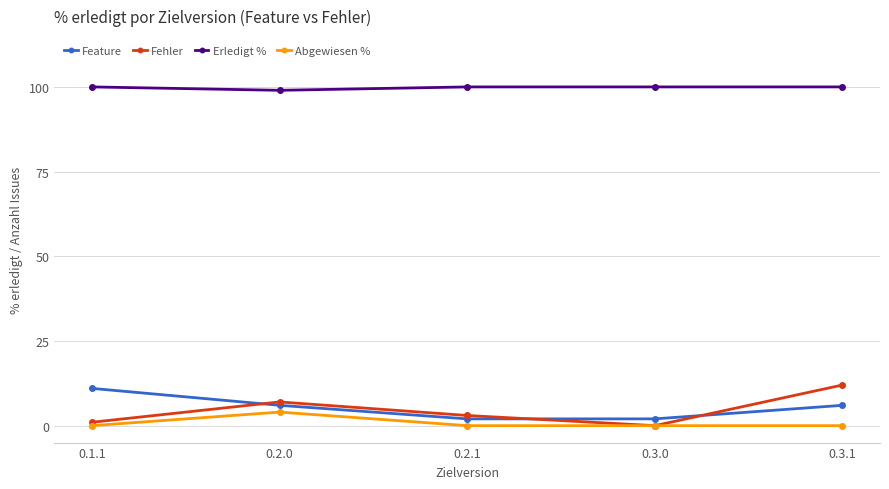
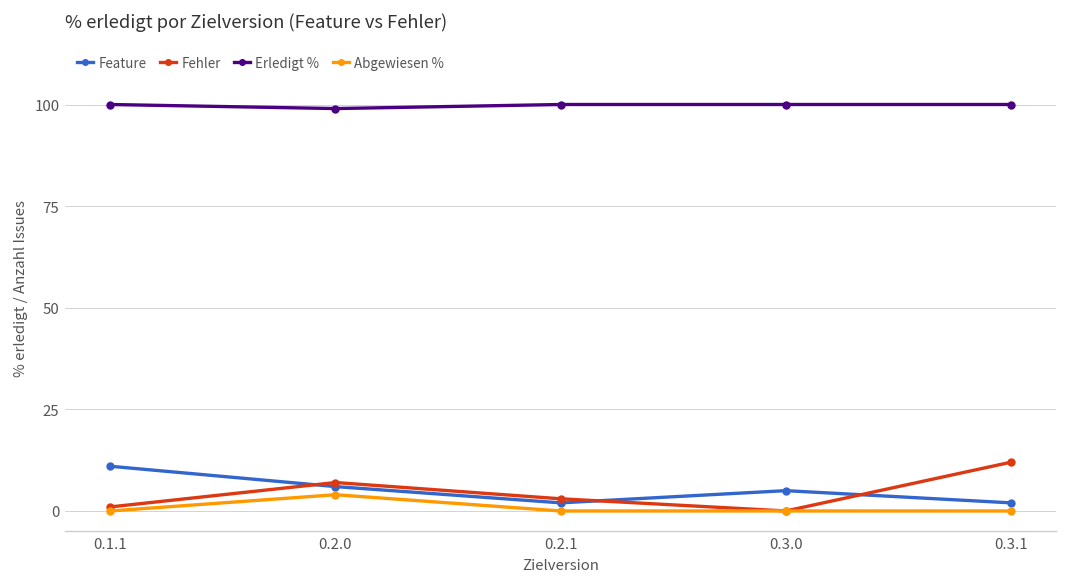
Feature, 0.3.0: 2 -> 5
Feature, 0.3.1: 6 -> 2
